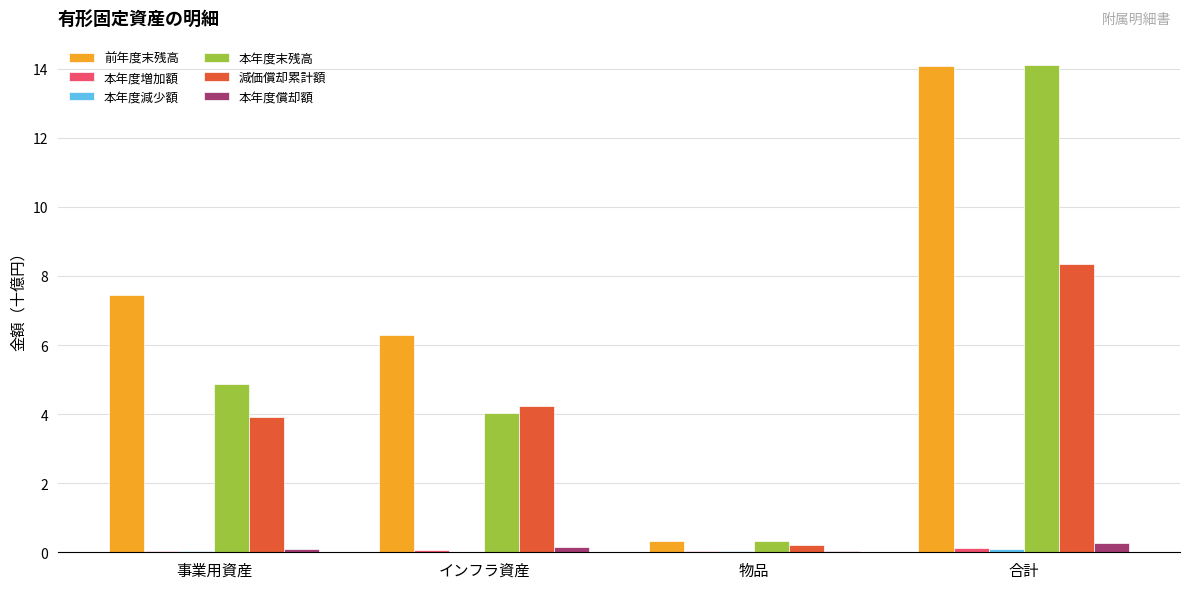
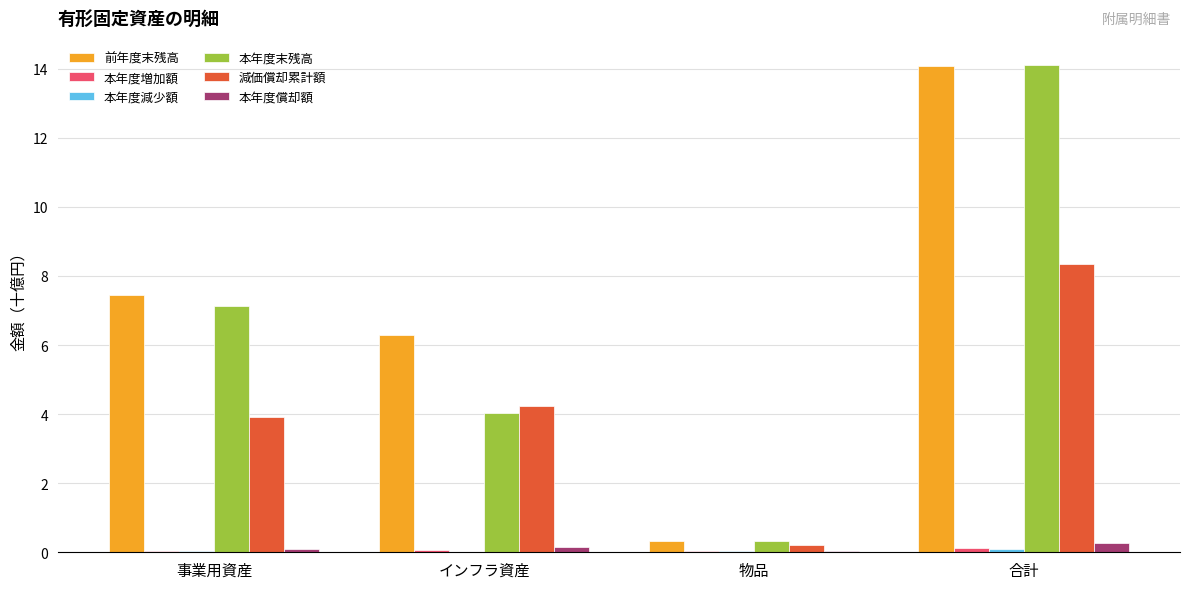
本年度末残高, 事業用資産: 4.9 -> 7.1
